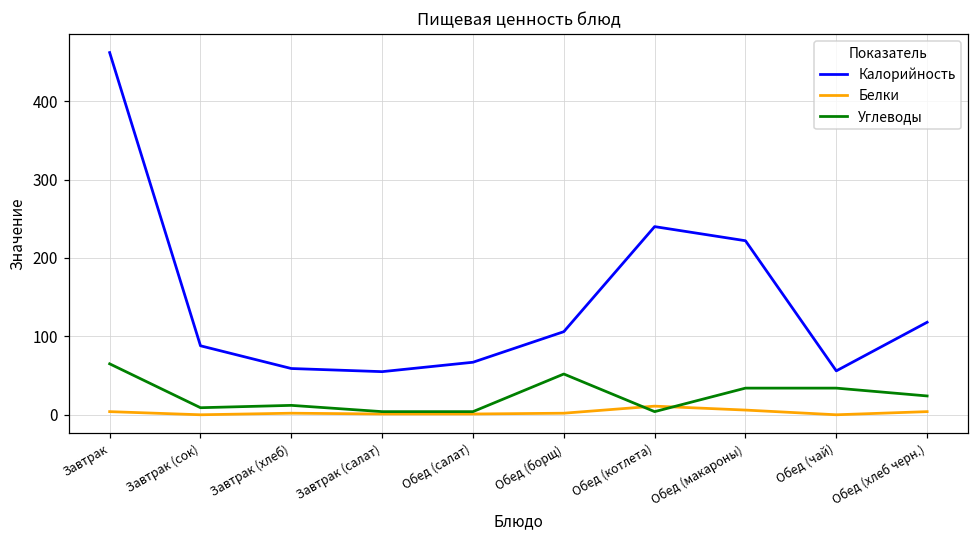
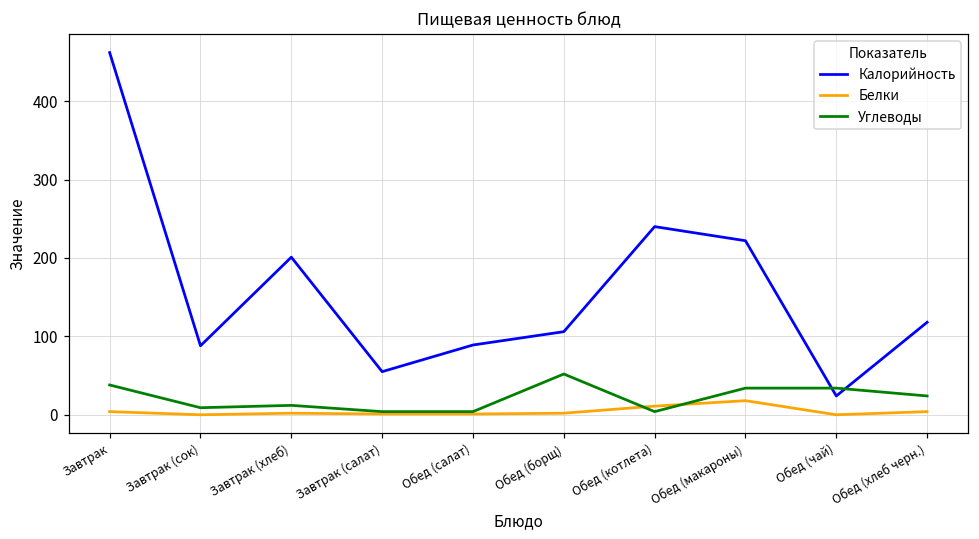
Углеводы, Завтрак: 70 -> 40
Калорийность, Завтрак (хлеб): 60 -> 200
Калорийность, Обед (салат): 70 -> 90
Белки, Обед (макароны): 10 -> 20
Калорийность, Обед (чай): 60 -> 20
